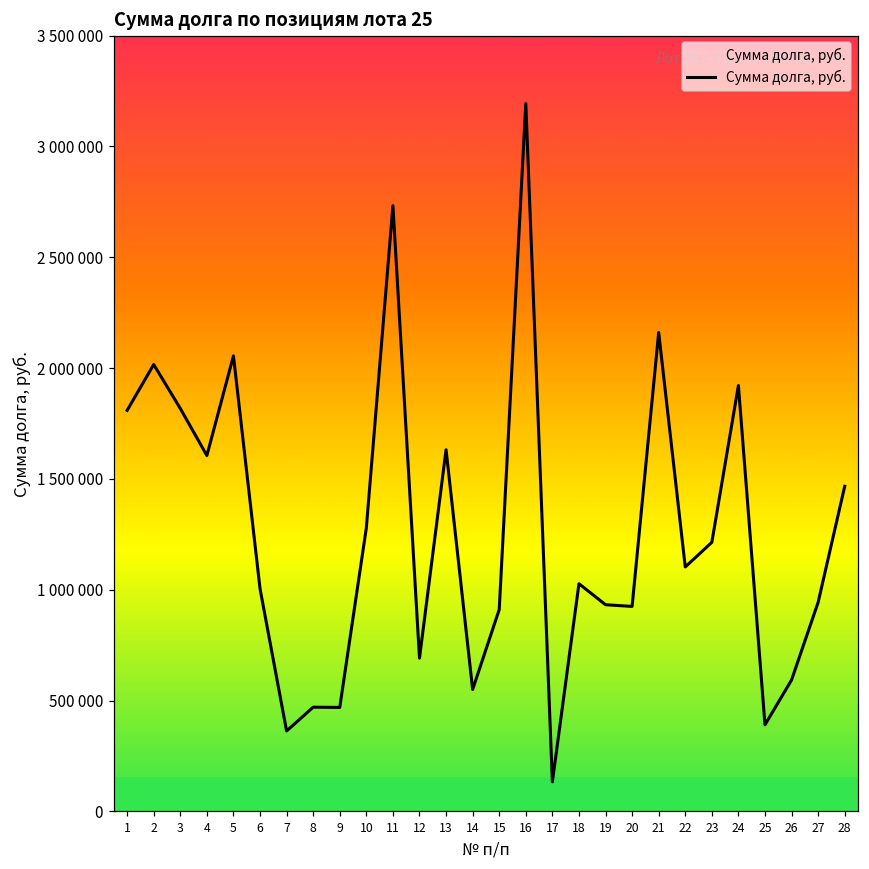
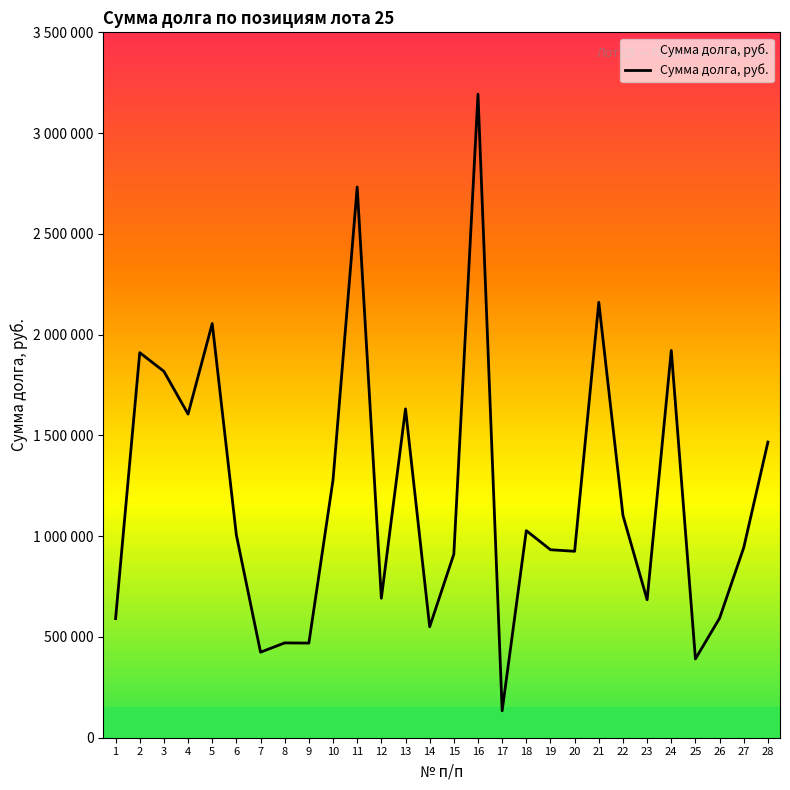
1: 1810000 -> 590000
2: 2020000 -> 1910000
7: 360000 -> 420000
23: 1210000 -> 680000
